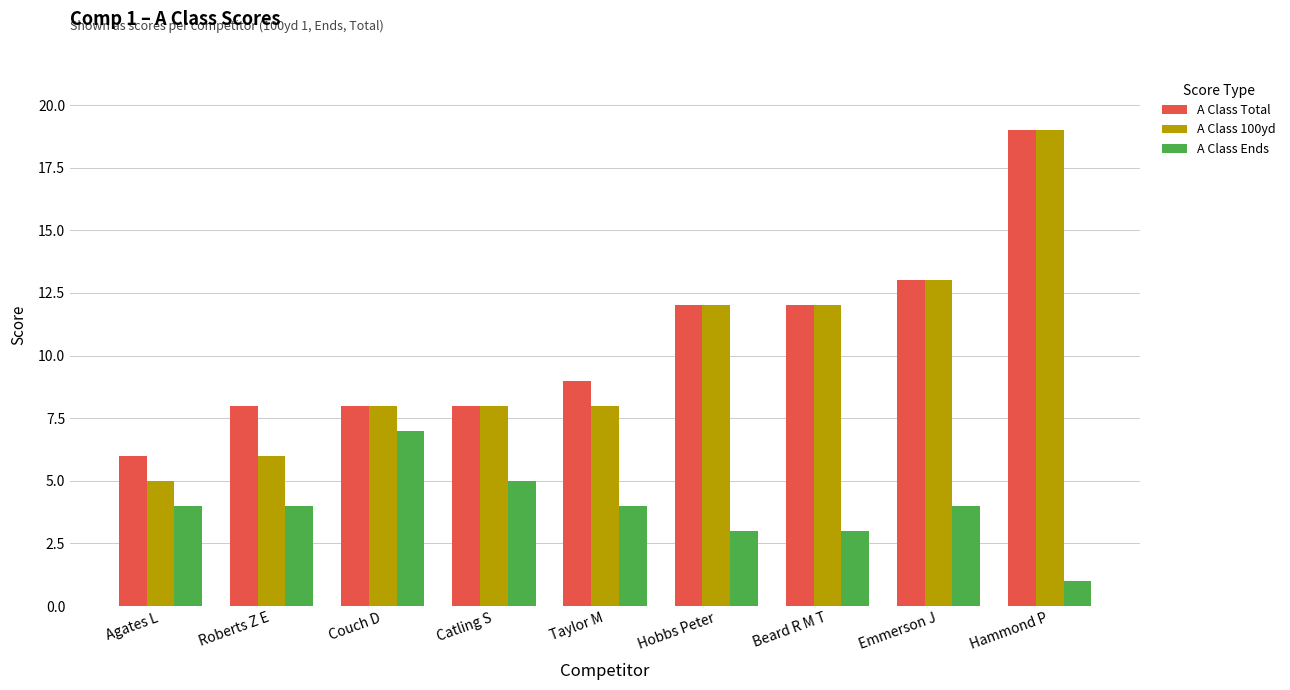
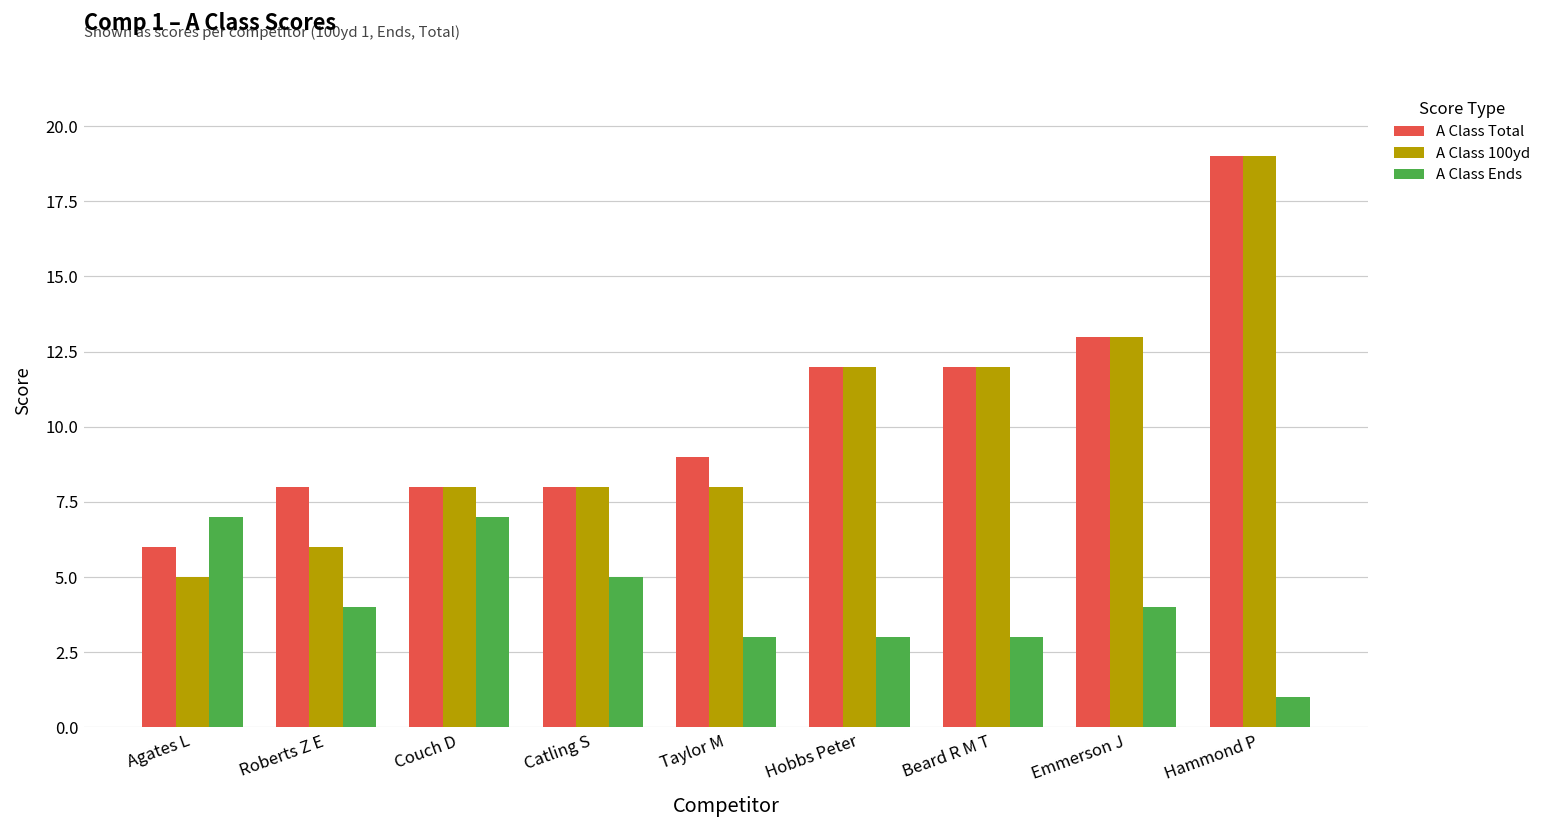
A Class Ends, Agates L: 4 -> 7
A Class Ends, Taylor M: 4 -> 3
